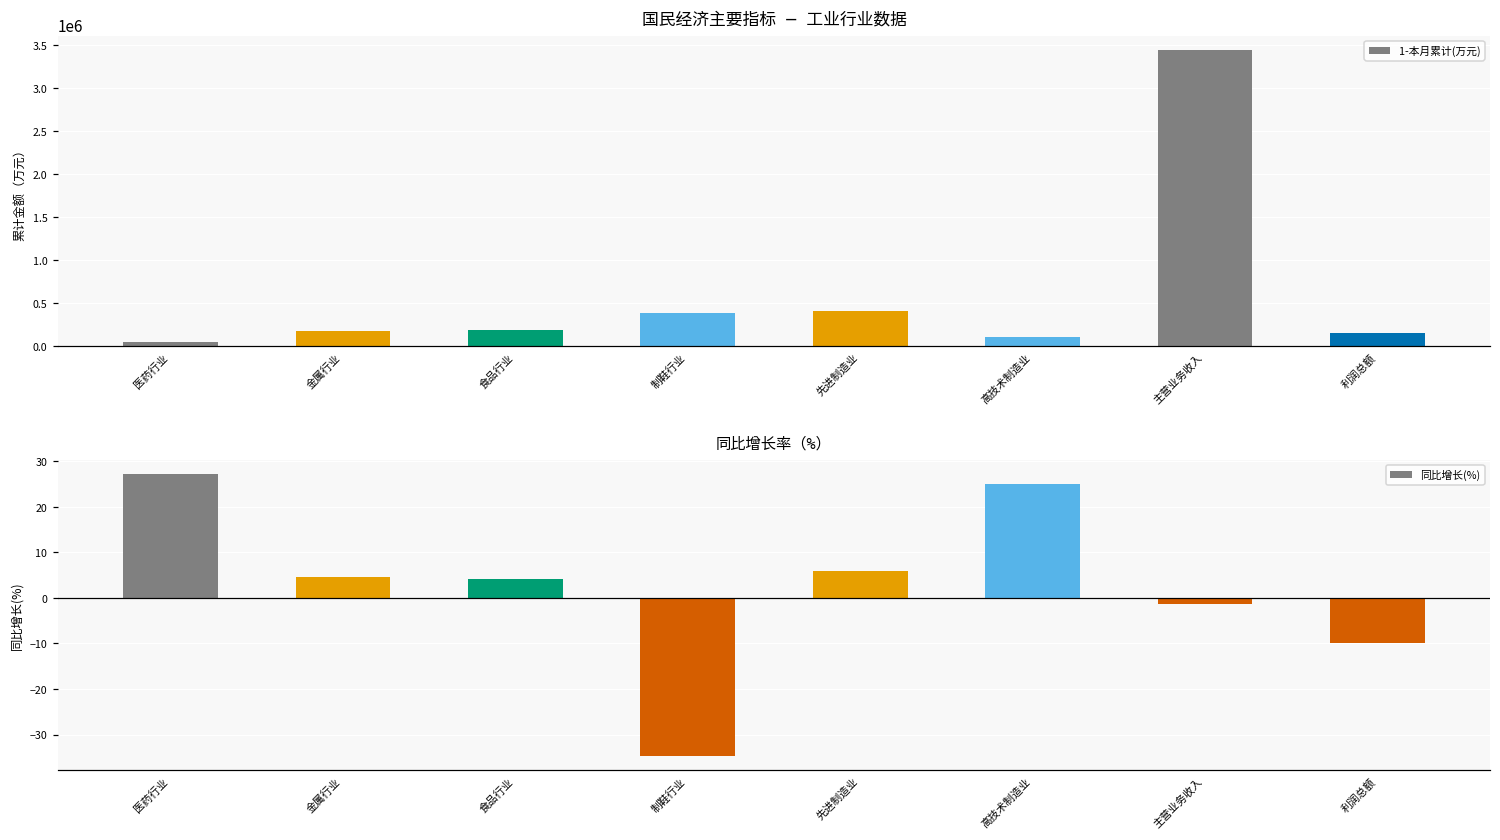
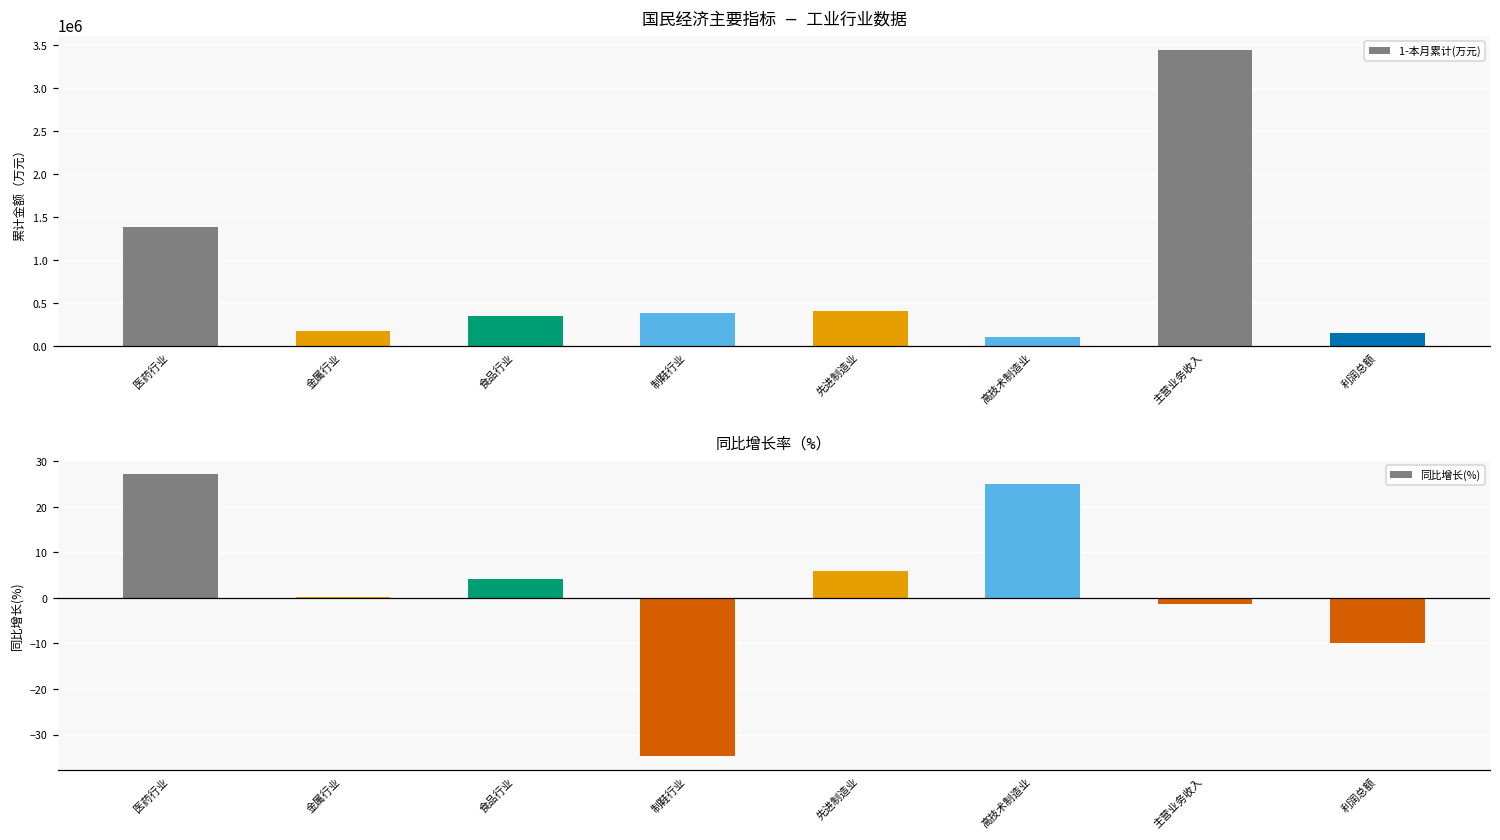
国民经济主要指标 — 工业行业数据, 医药行业: 100000 -> 1400000
国民经济主要指标 — 工业行业数据, 食品行业: 200000 -> 400000
同比增长率（%）, 金属行业: 5 -> 0
